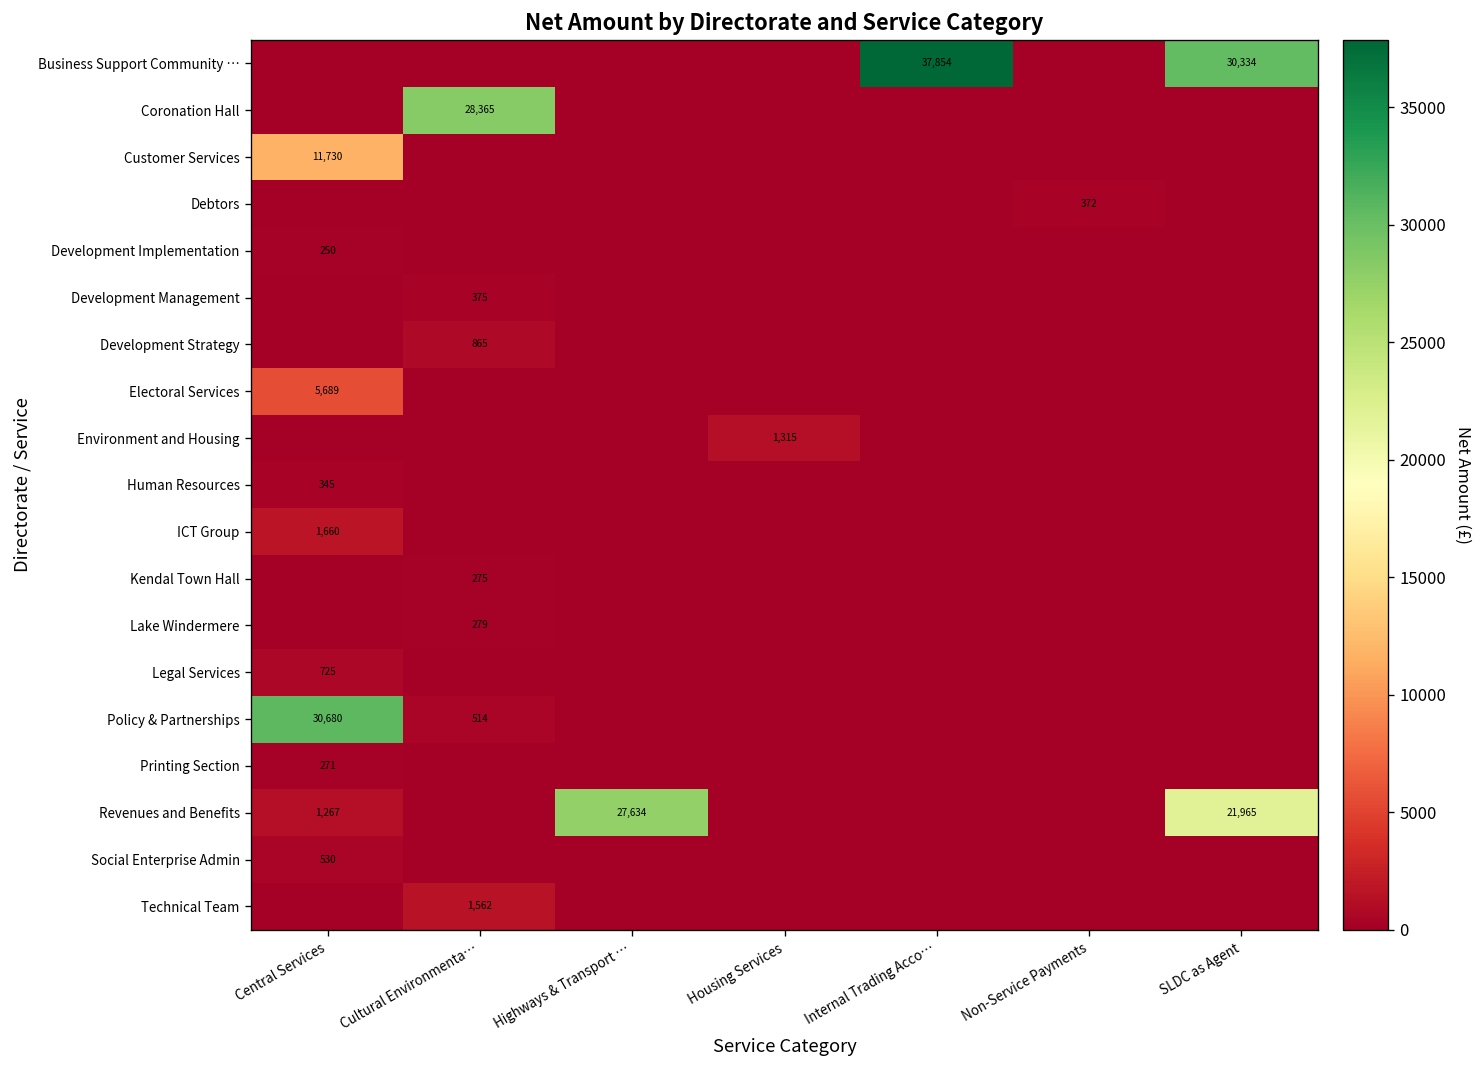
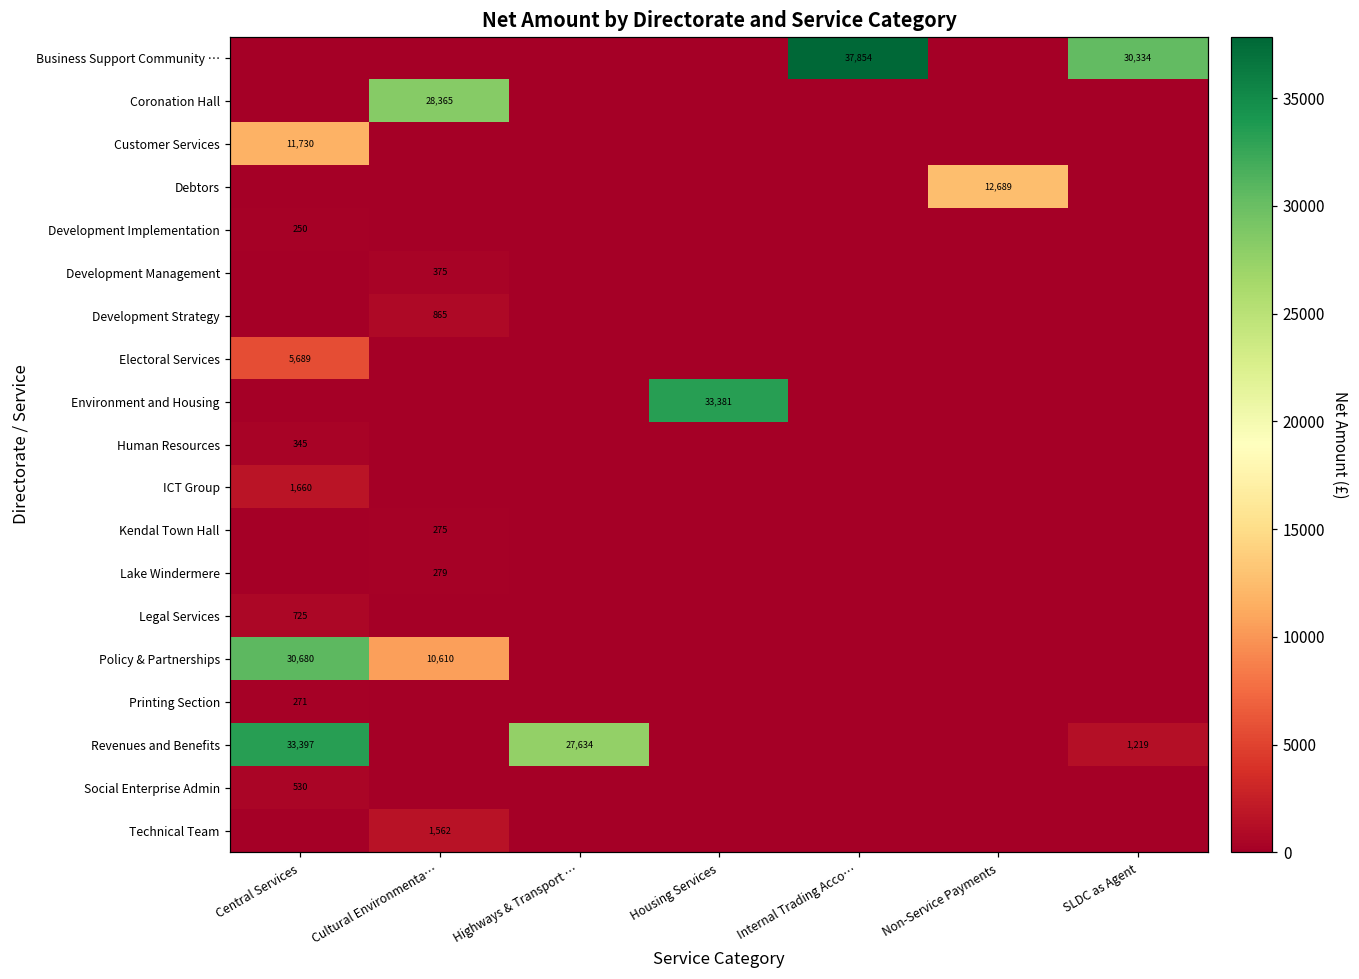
Debtors, Non-Service Payments: 372 -> 12,689
Environment and Housing, Housing Services: 1,315 -> 33,381
Policy & Partnerships, Cultural Environmenta…: 514 -> 10,610
Revenues and Benefits, Central Services: 1,267 -> 33,397
Revenues and Benefits, SLDC as Agent: 21,965 -> 1,219
